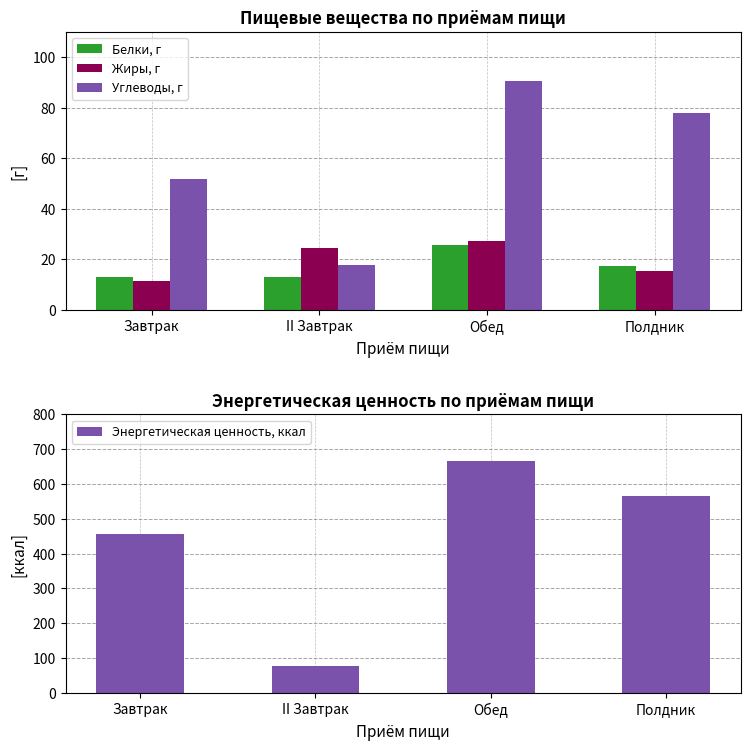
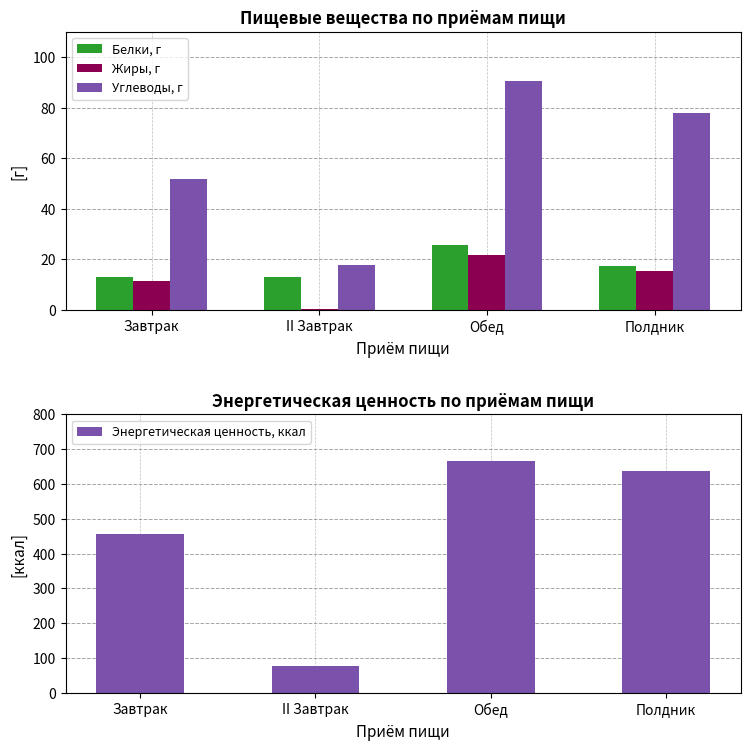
Пищевые вещества по приёмам пищи, Жиры, г, II Завтрак: 24 -> 0
Пищевые вещества по приёмам пищи, Жиры, г, Обед: 27 -> 22
Энергетическая ценность по приёмам пищи, Полдник: 560 -> 640
